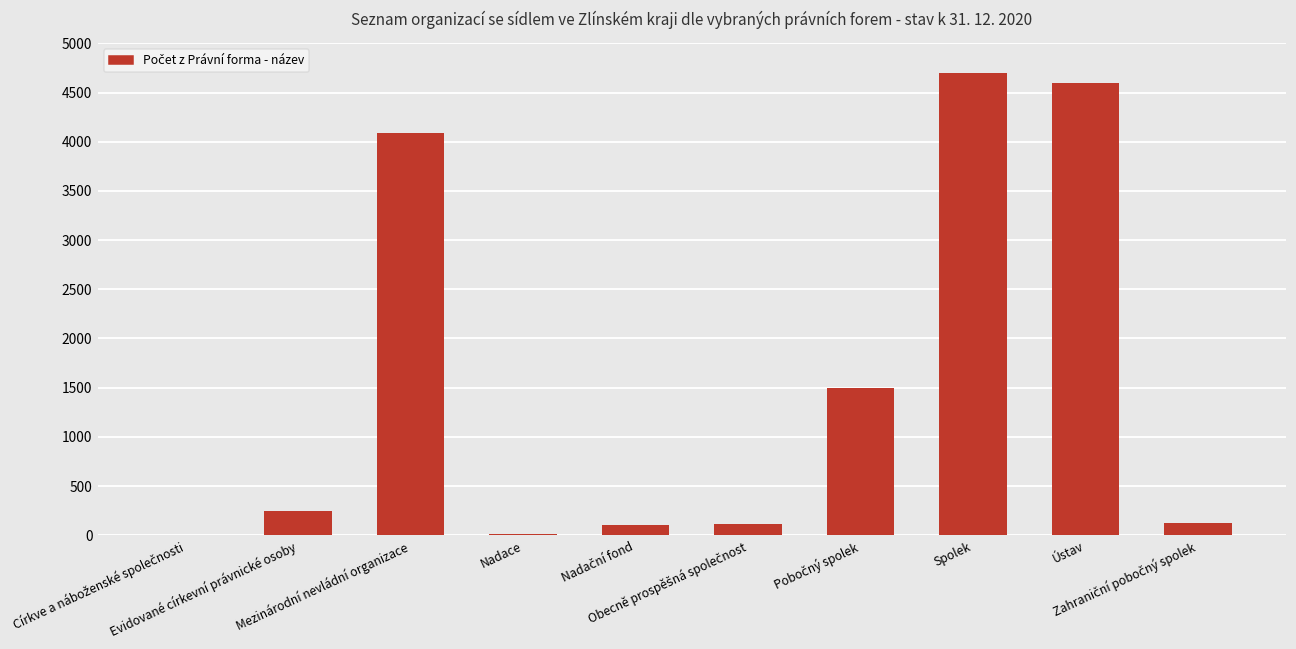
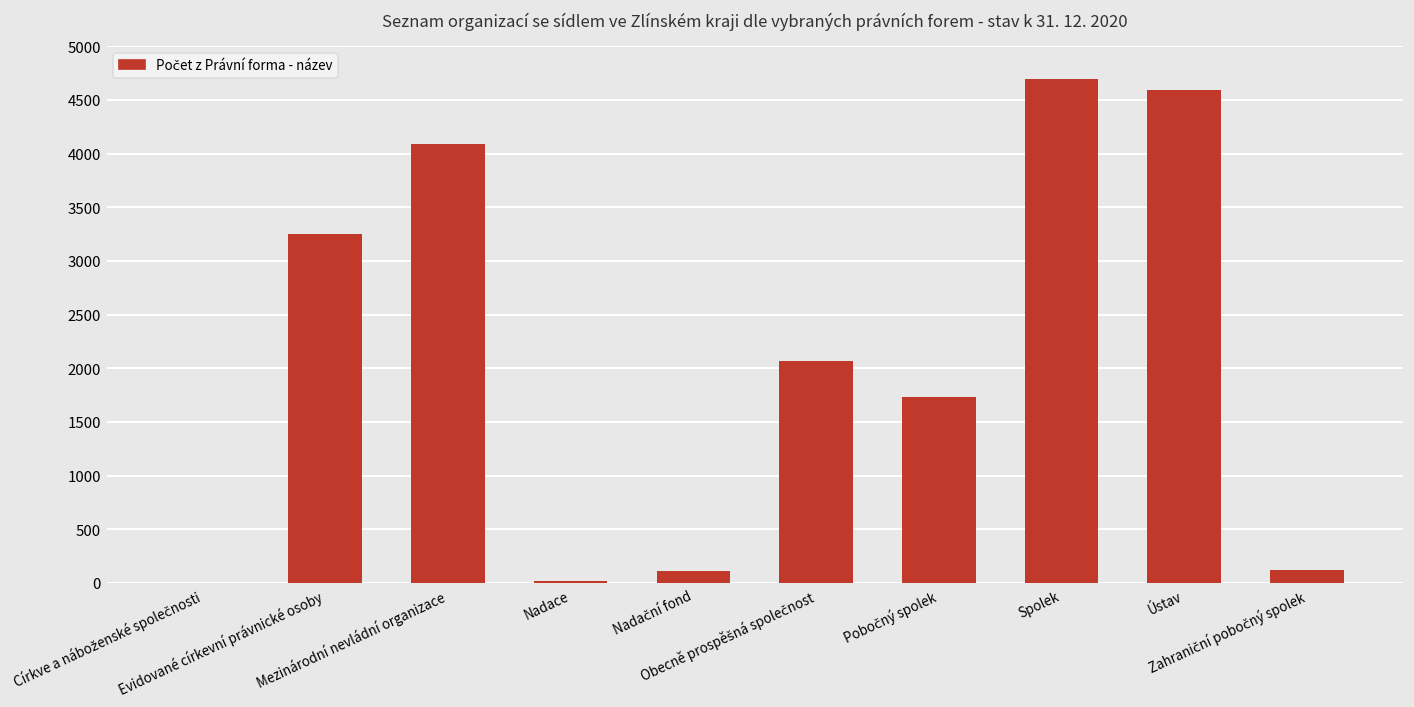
Evidované církevní právnické osoby: 200 -> 3300
Obecně prospěšná společnost: 100 -> 2100
Pobočný spolek: 1500 -> 1700
